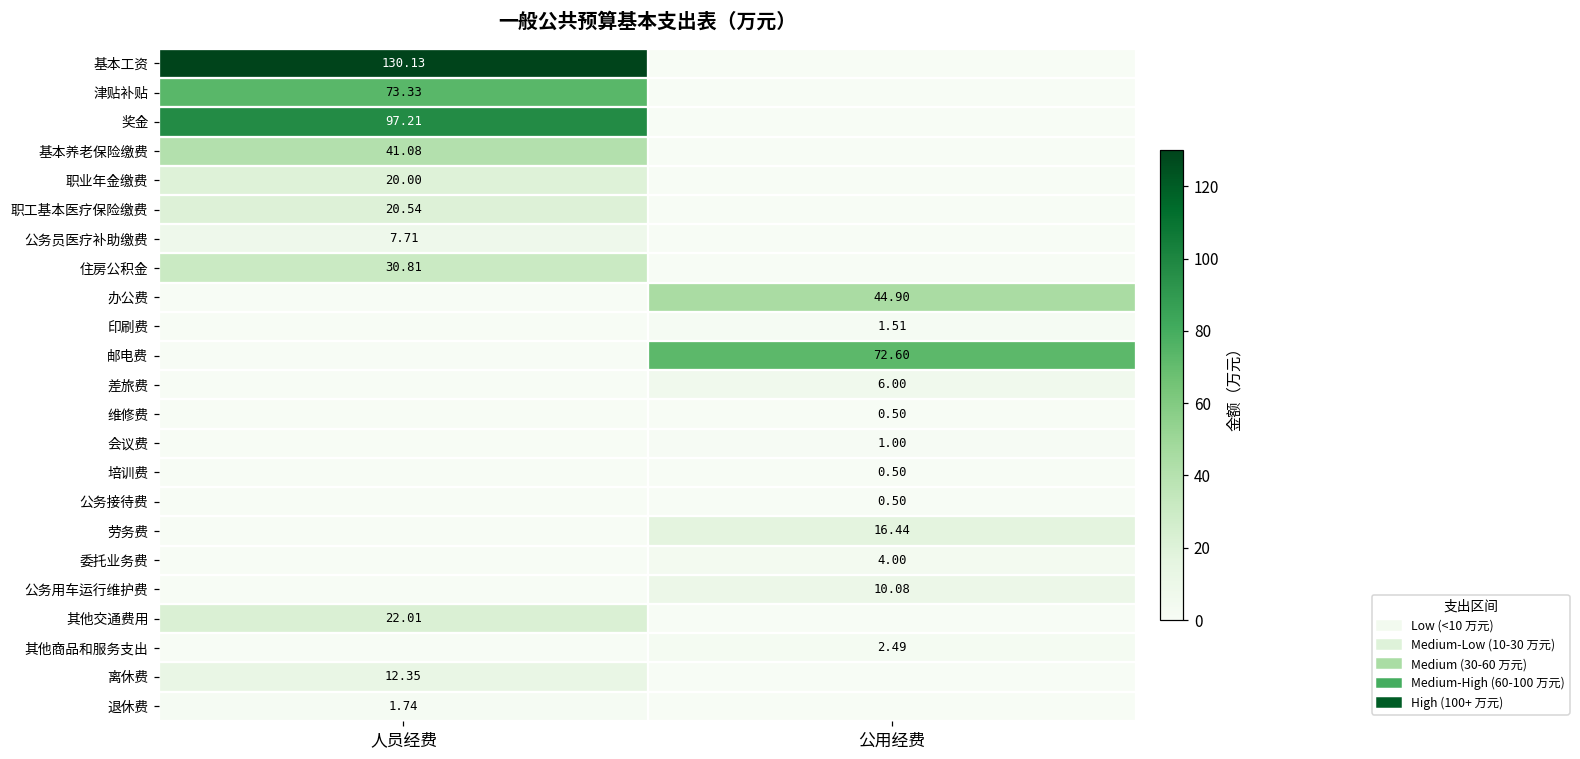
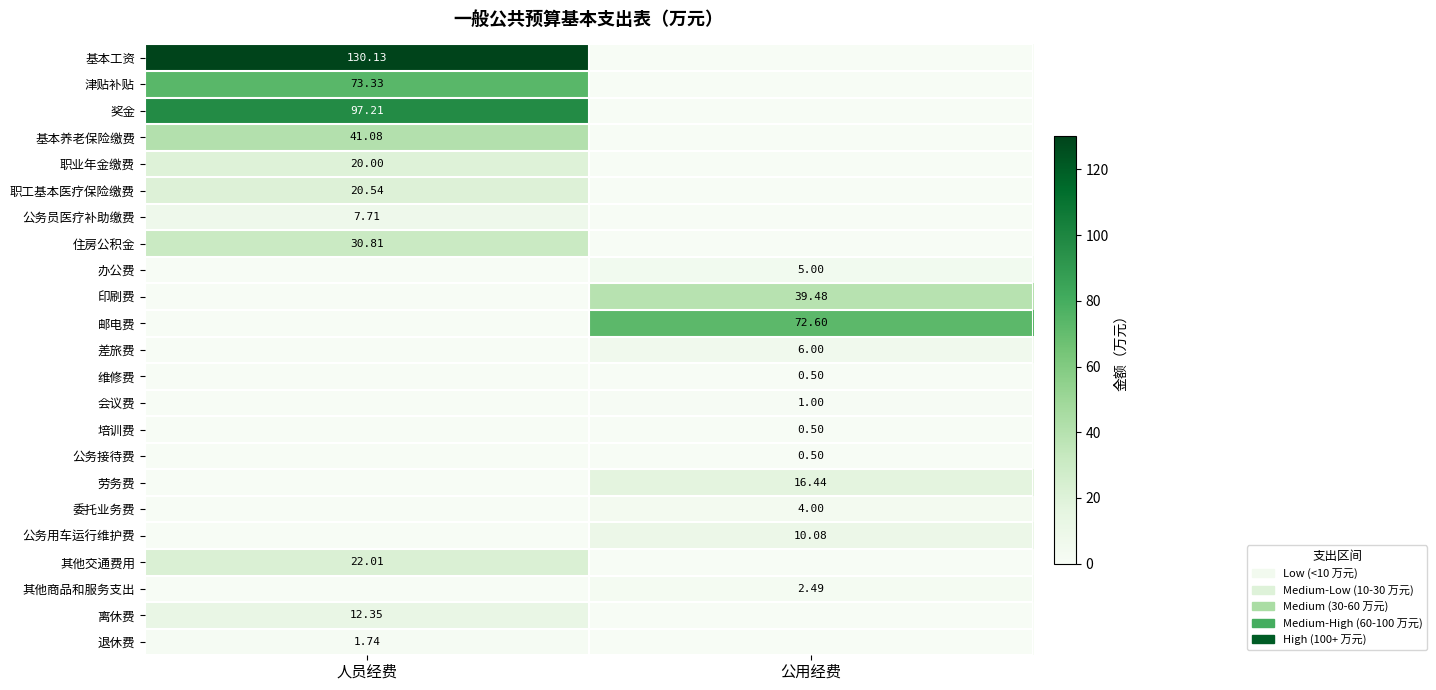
办公费, 公用经费: 44.90 -> 5.00
印刷费, 公用经费: 1.51 -> 39.48
